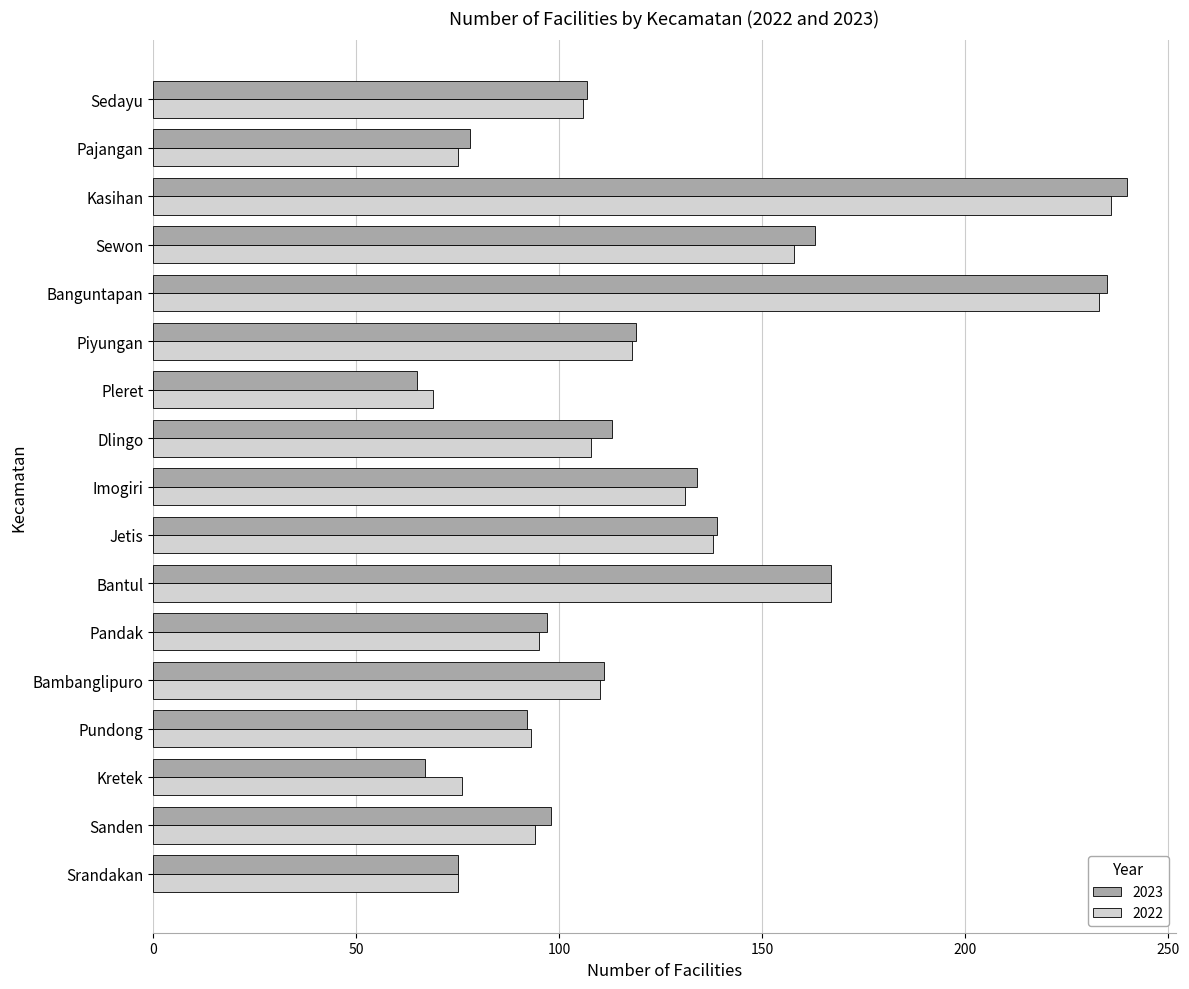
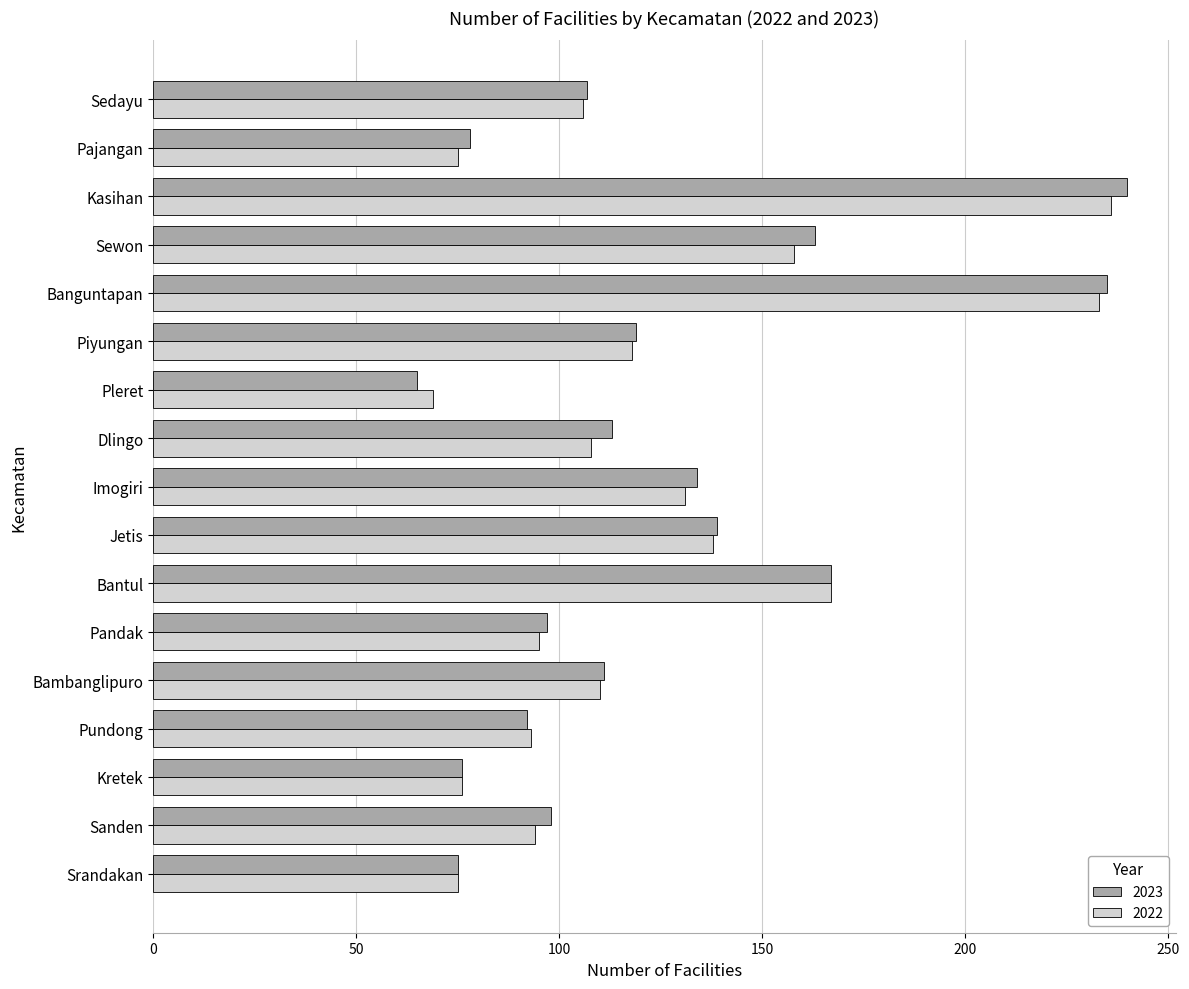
2023, Kretek: 67 -> 76
